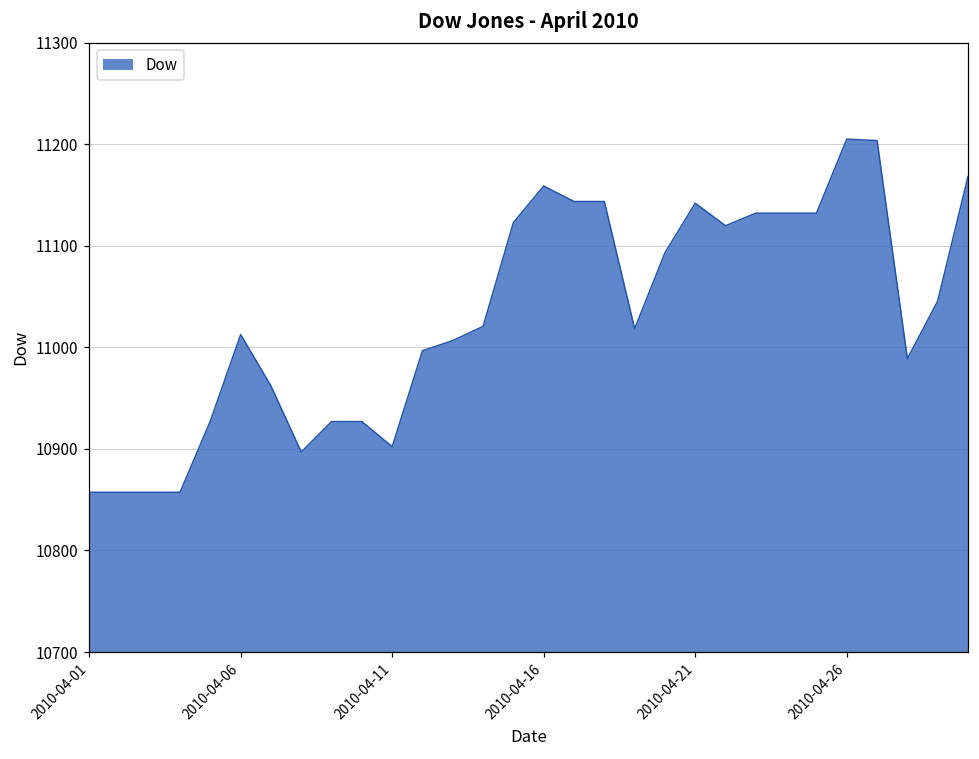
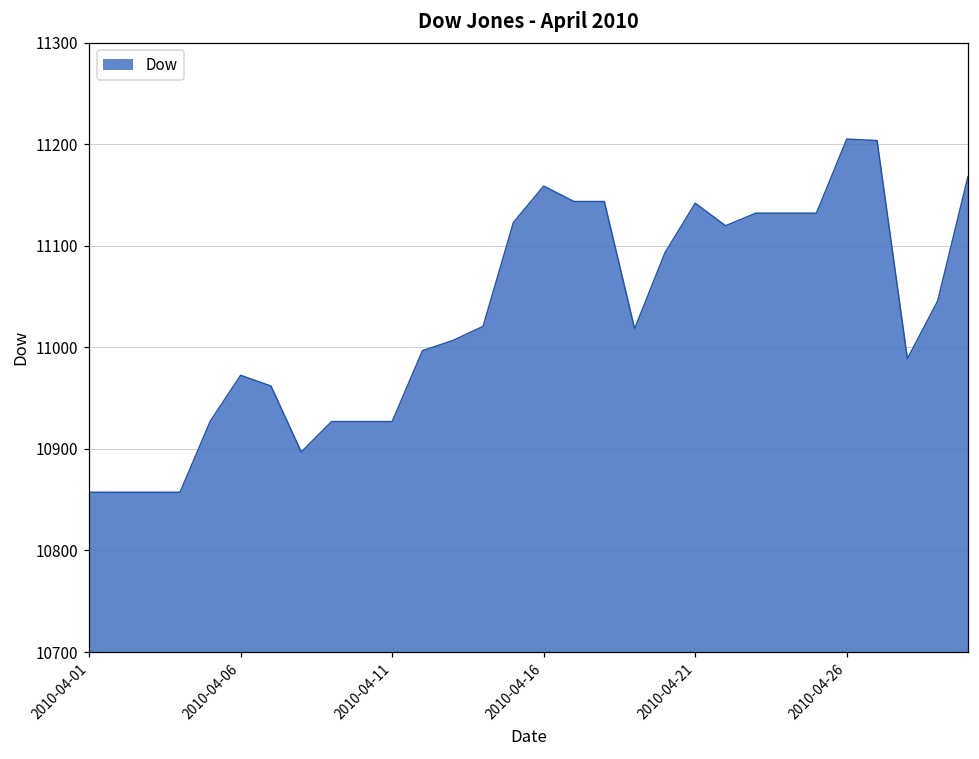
2010-04-06: 11010 -> 10970
2010-04-11: 10900 -> 10930
